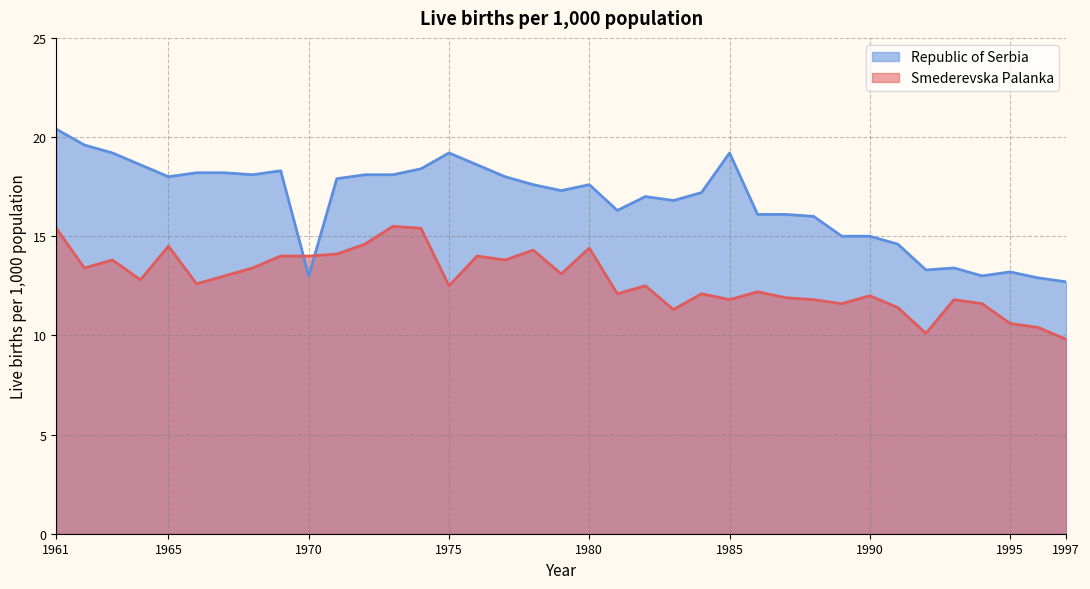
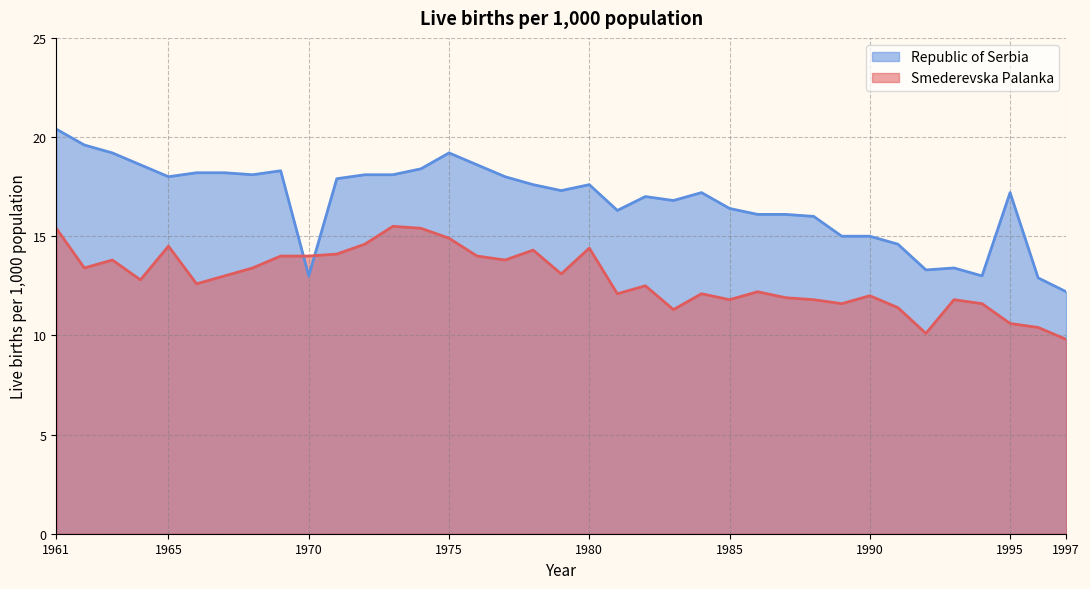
Smederevska Palanka, 1975: 12.5 -> 14.9
Republic of Serbia, 1985: 19.2 -> 16.4
Republic of Serbia, 1995: 13.2 -> 17.2
Republic of Serbia, 1997: 12.7 -> 12.2
